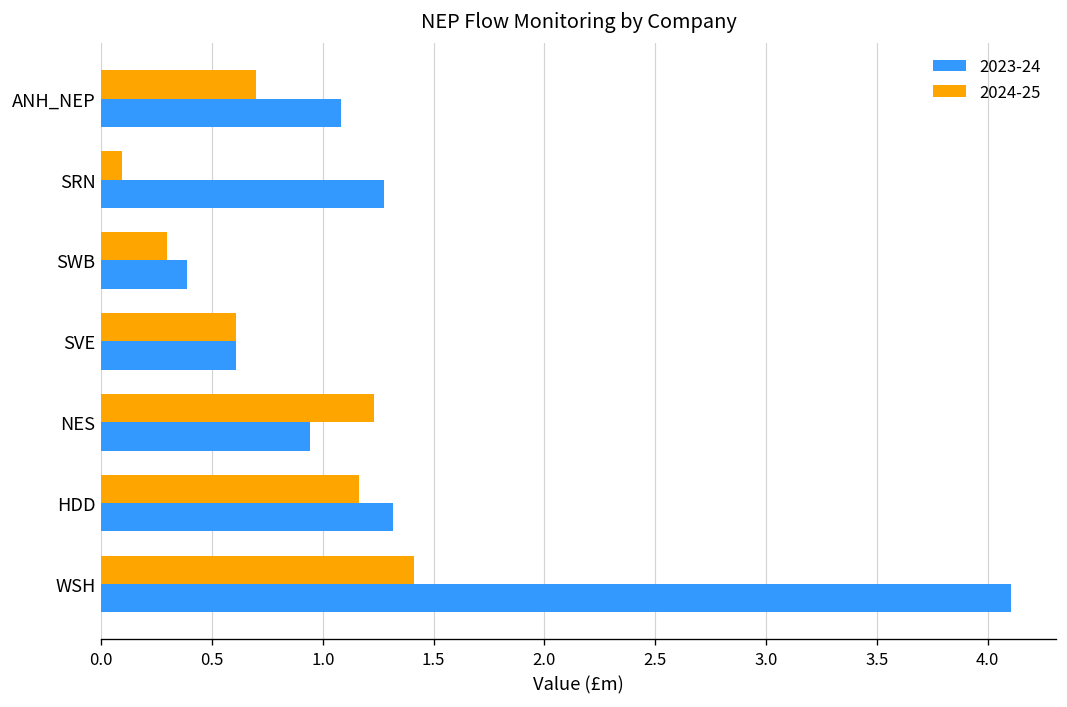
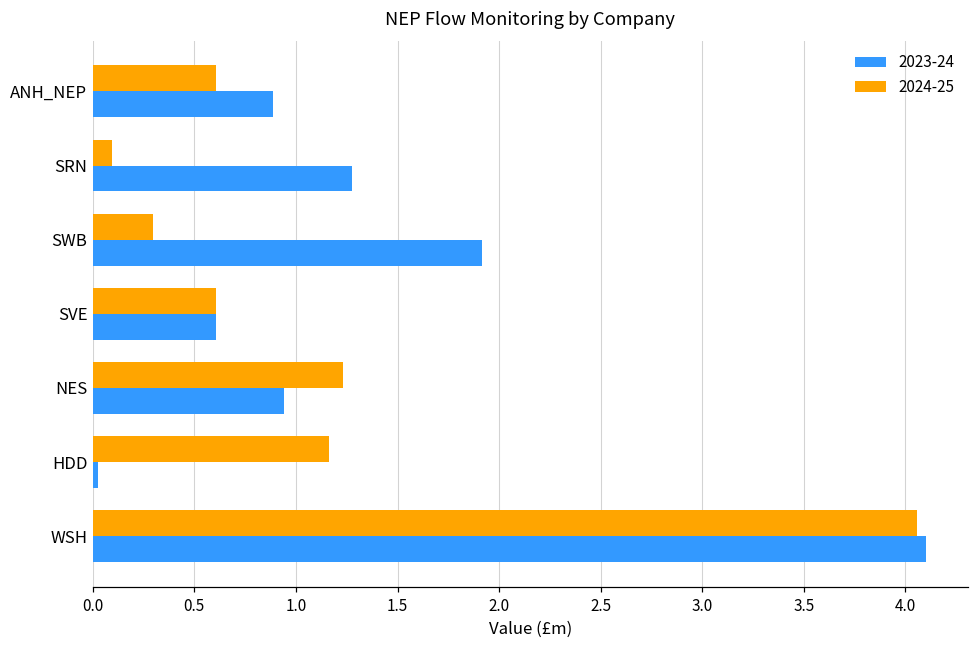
2024-25, ANH_NEP: 0.70 -> 0.61
2023-24, ANH_NEP: 1.08 -> 0.89
2023-24, SWB: 0.39 -> 1.91
2023-24, HDD: 1.32 -> 0.03
2024-25, WSH: 1.41 -> 4.06
